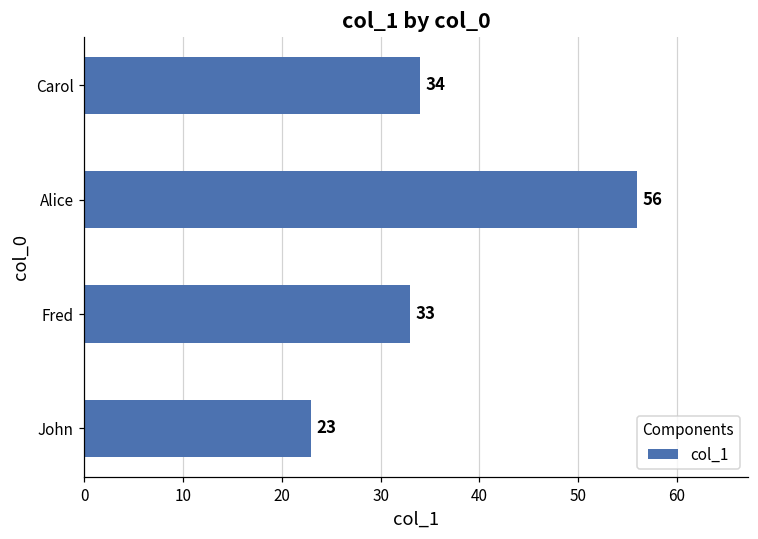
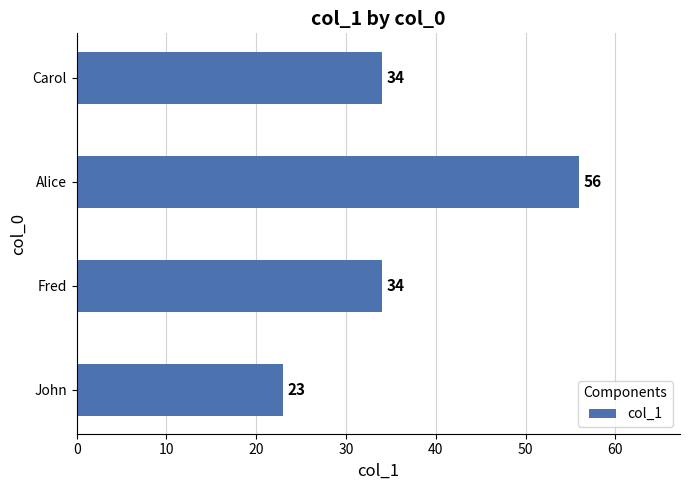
Fred: 33 -> 34
